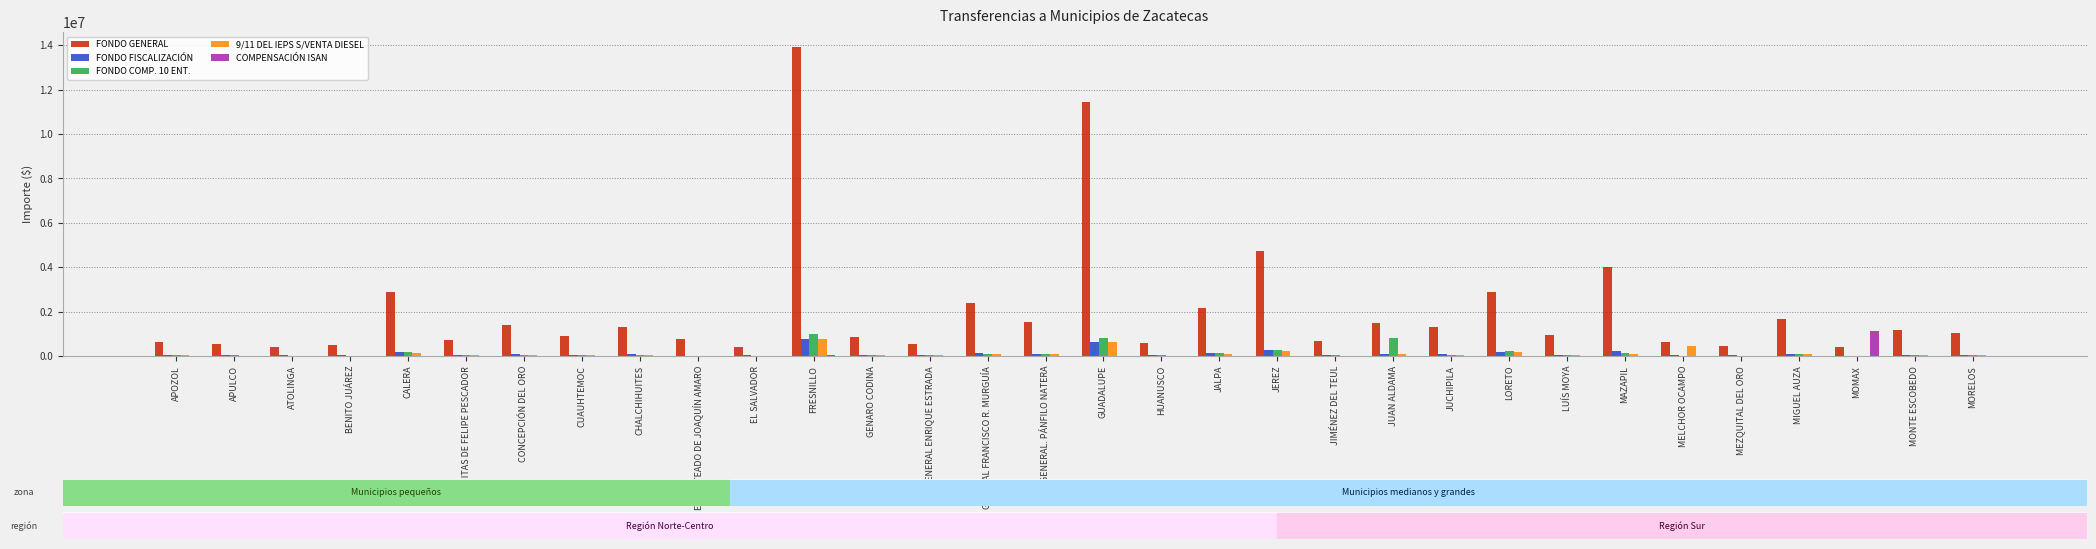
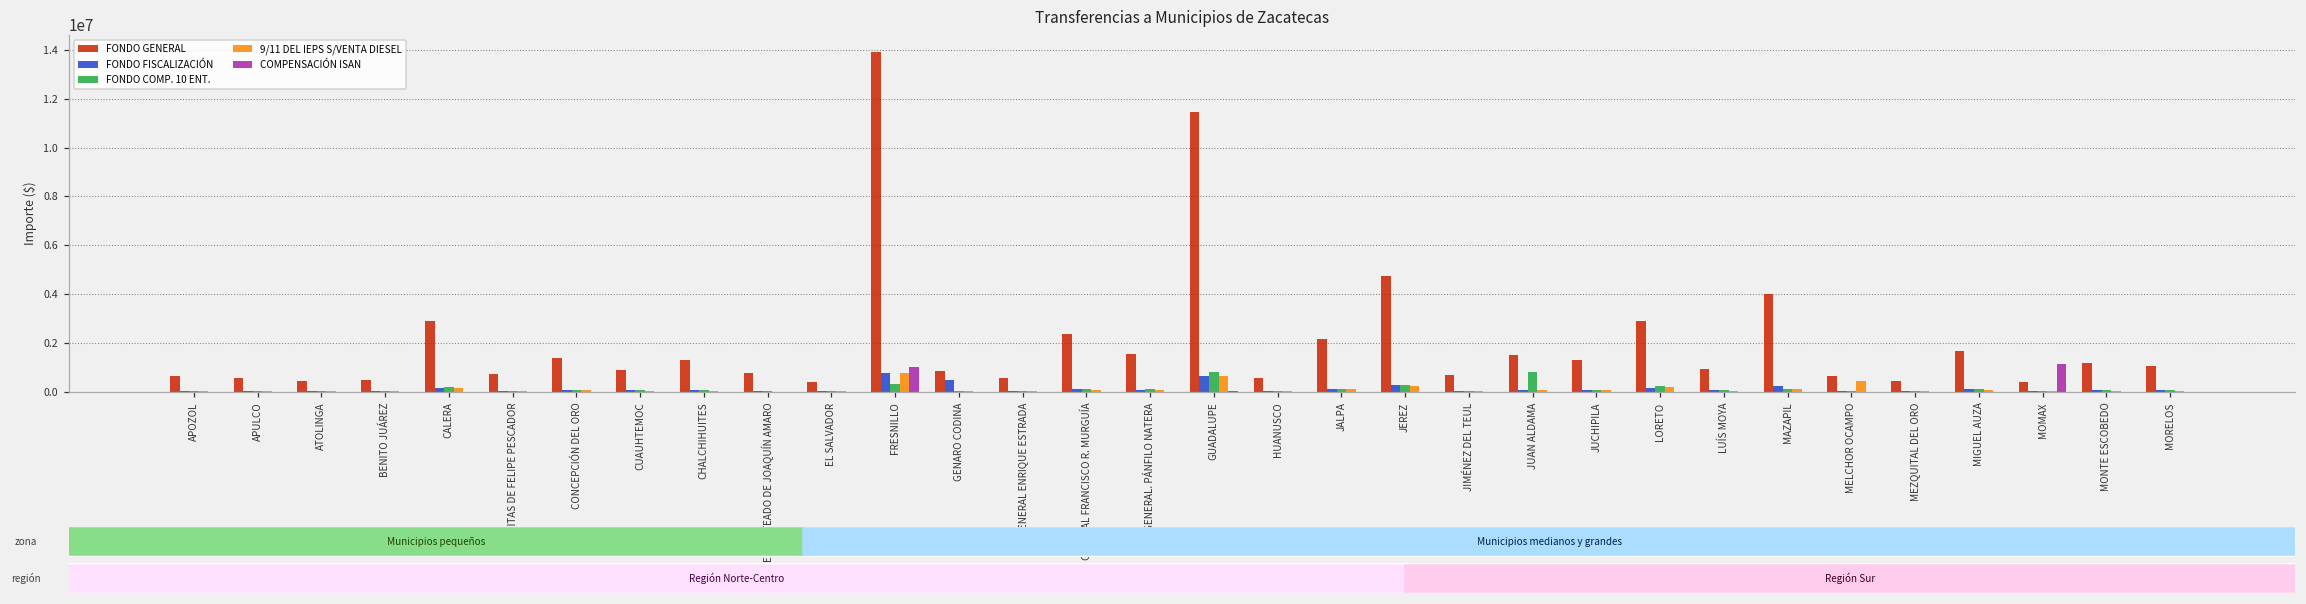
FONDO COMP. 10 ENT., FRESNILLO: 1000000 -> 300000
COMPENSACIÓN ISAN, FRESNILLO: 0 -> 1000000
FONDO FISCALIZACIÓN, GENARO CODINA: 0 -> 500000
